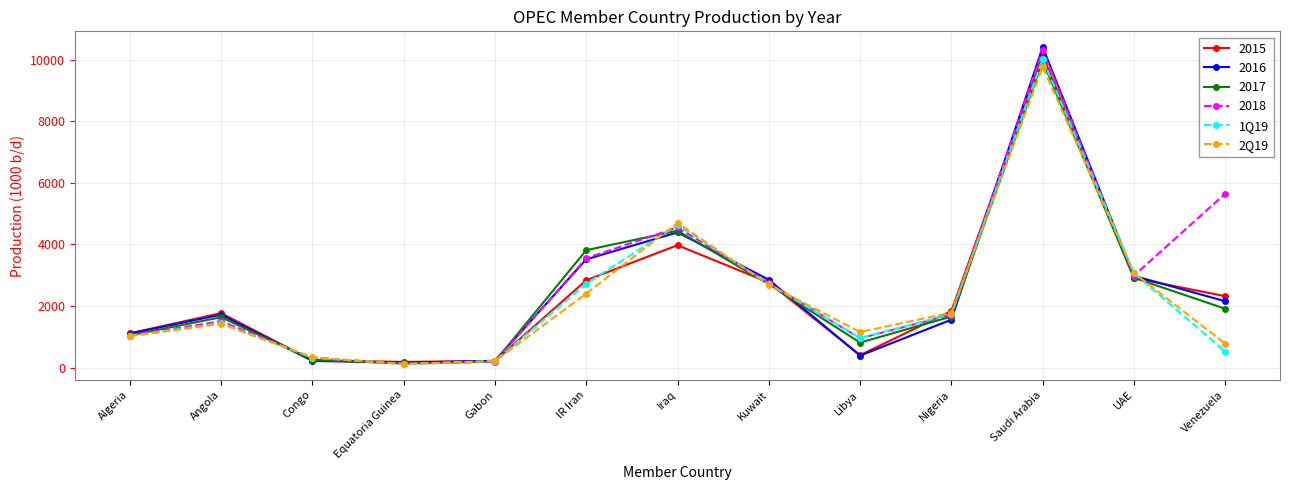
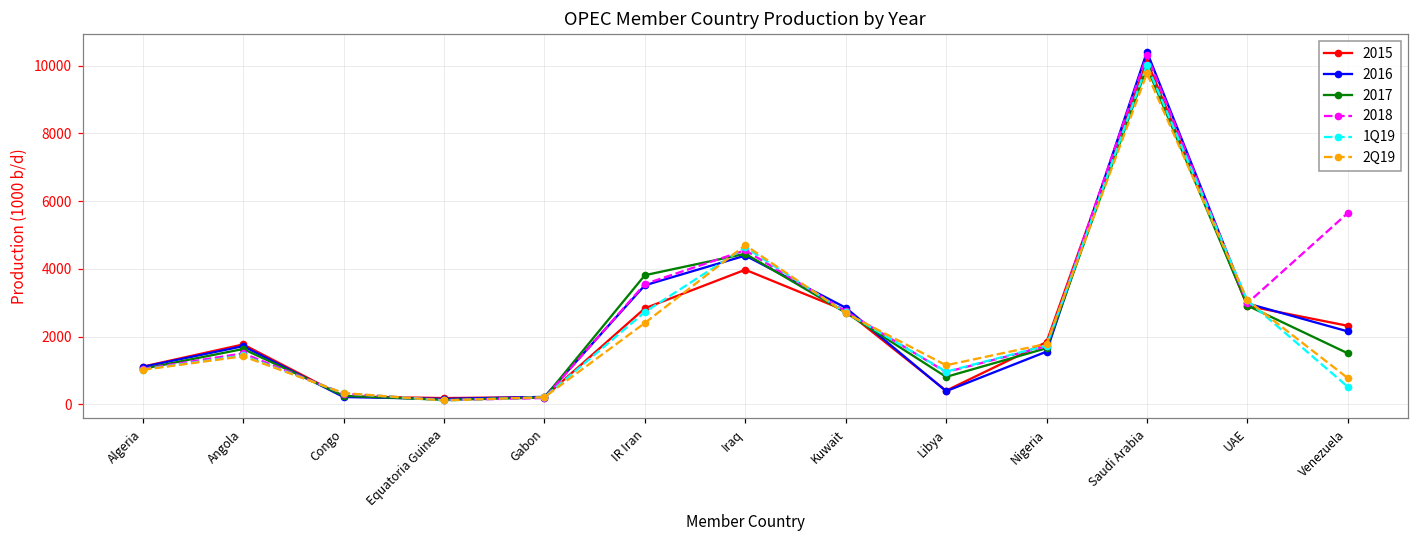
2017, Venezuela: 1900 -> 1500
